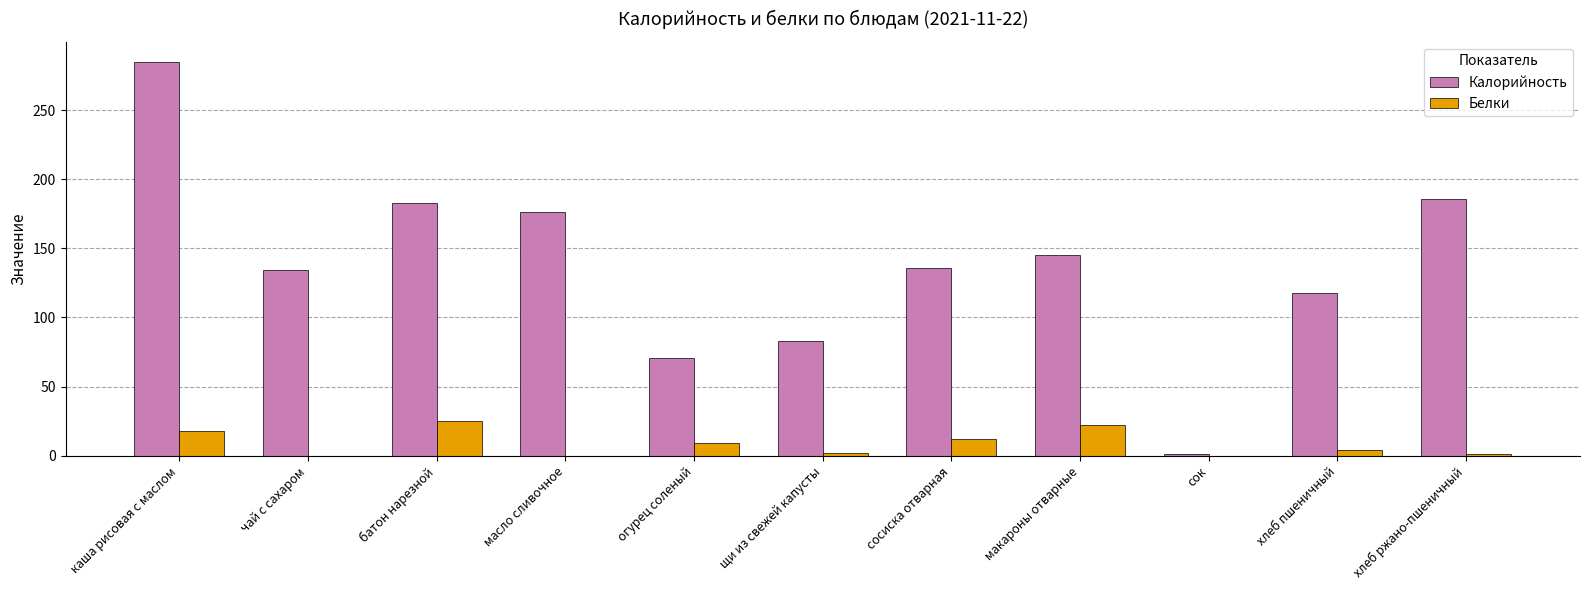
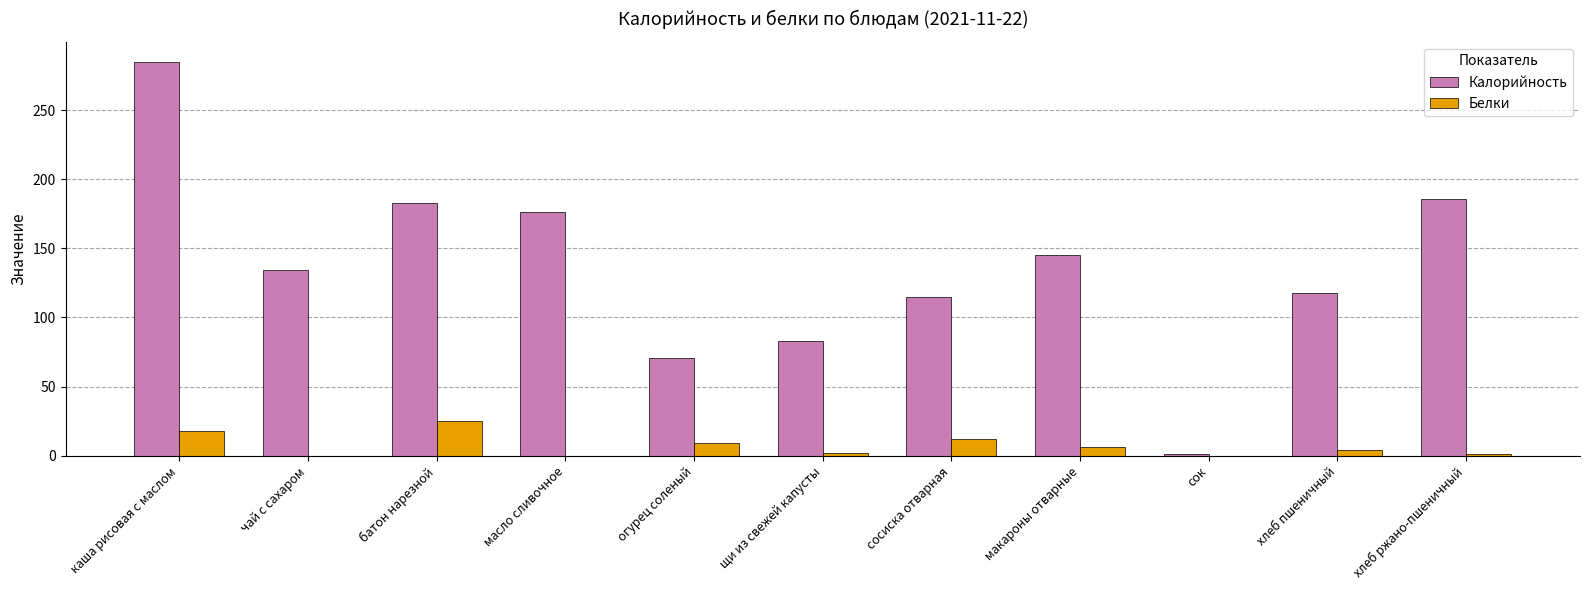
Калорийность, сосиска отварная: 136 -> 115
Белки, макароны отварные: 22 -> 6
